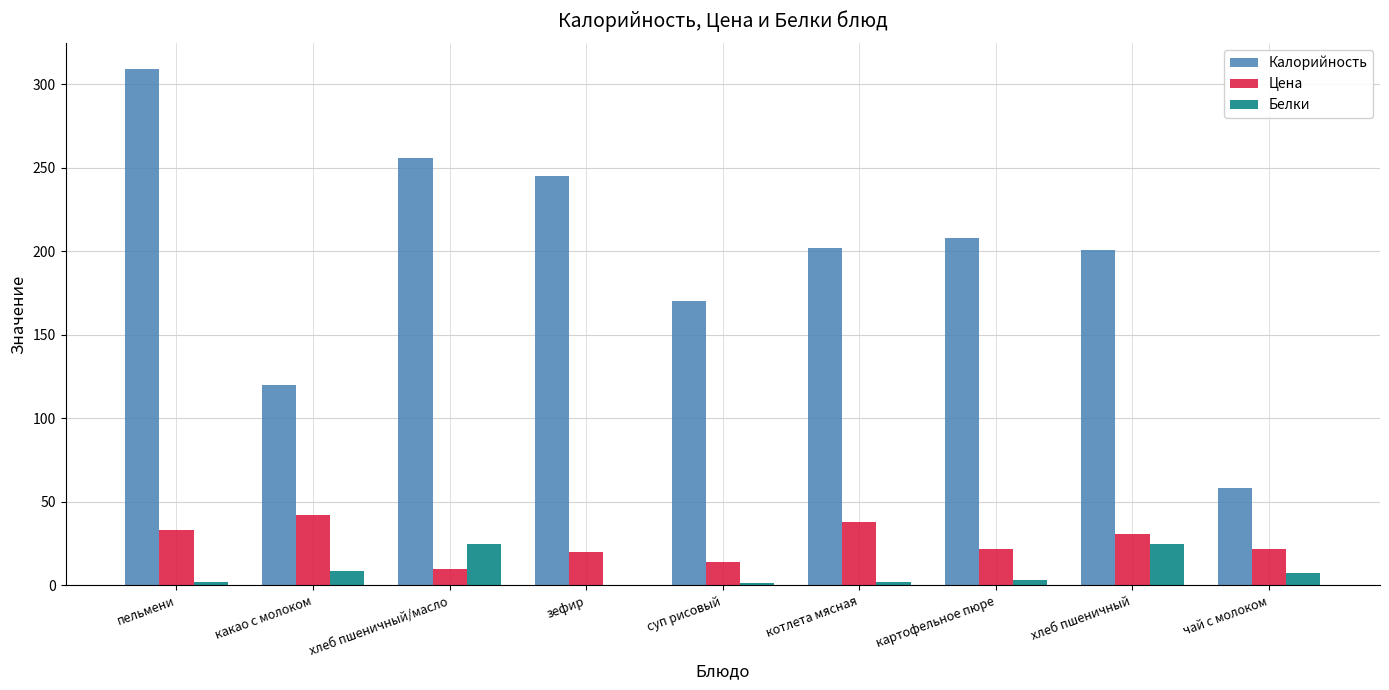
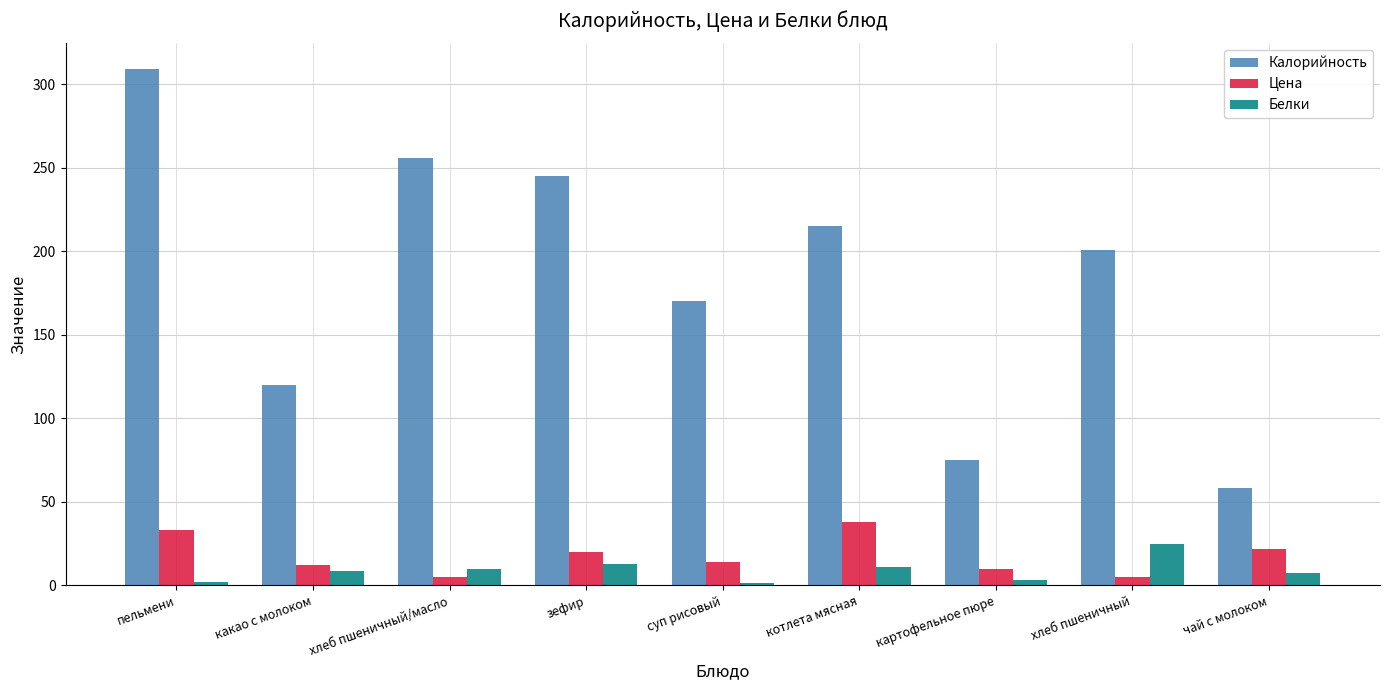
Цена, какао с молоком: 42 -> 12
Цена, хлеб пшеничный/масло: 10 -> 5
Белки, хлеб пшеничный/масло: 25 -> 10
Белки, зефир: 0 -> 13
Калорийность, котлета мясная: 202 -> 215
Белки, котлета мясная: 2 -> 11
Калорийность, картофельное пюре: 208 -> 75
Цена, картофельное пюре: 22 -> 10
Цена, хлеб пшеничный: 31 -> 5
